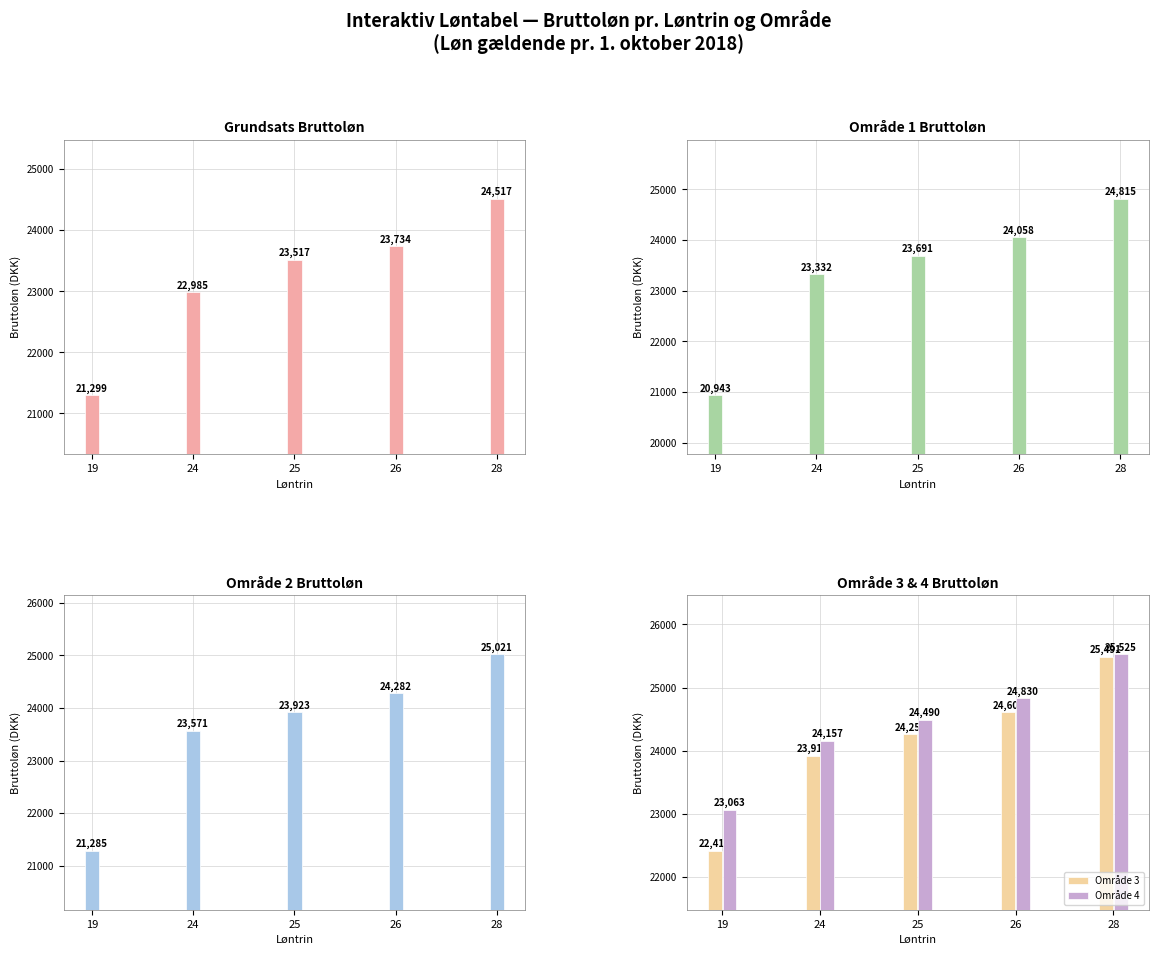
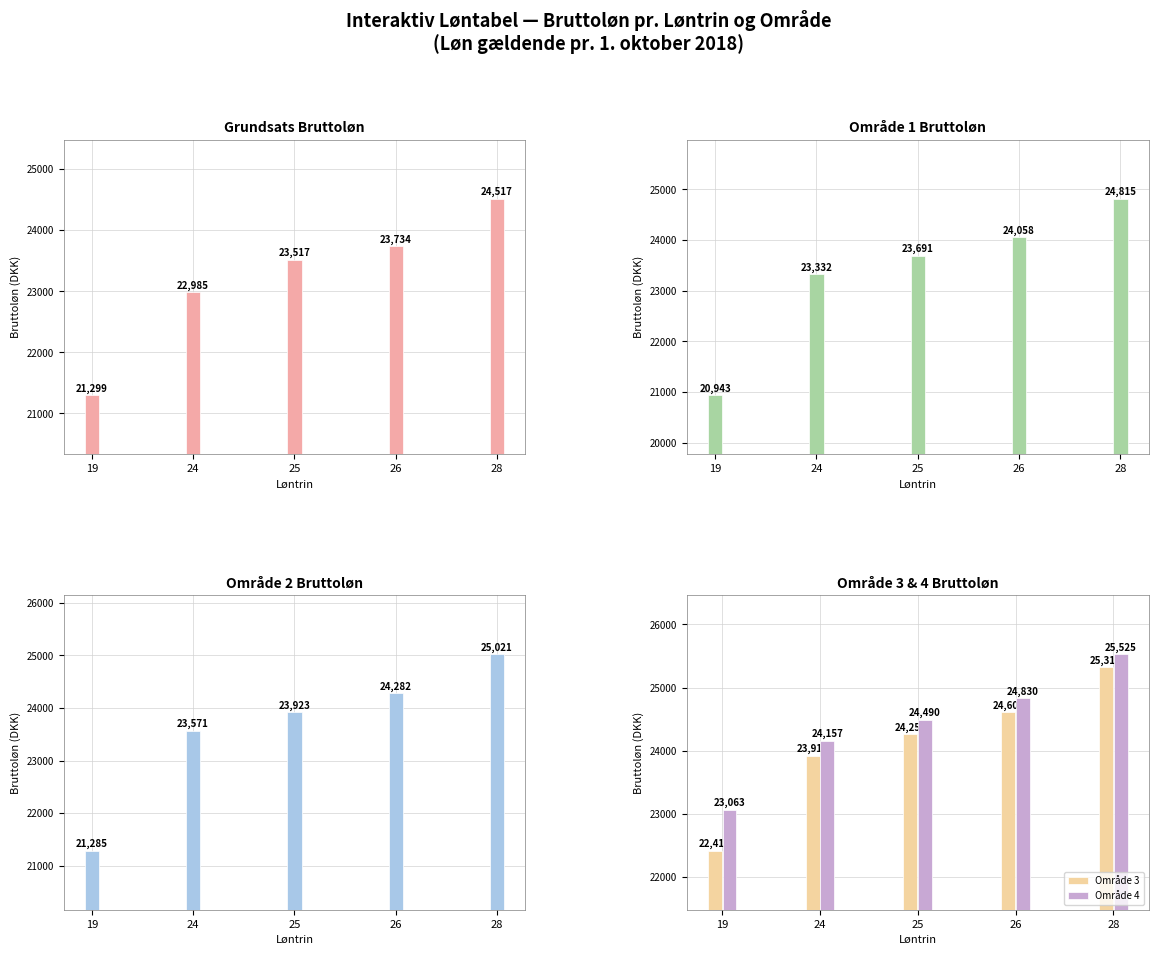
Område 3 & 4 Bruttoløn, Område 3, 28: 25,491 -> 25,319
